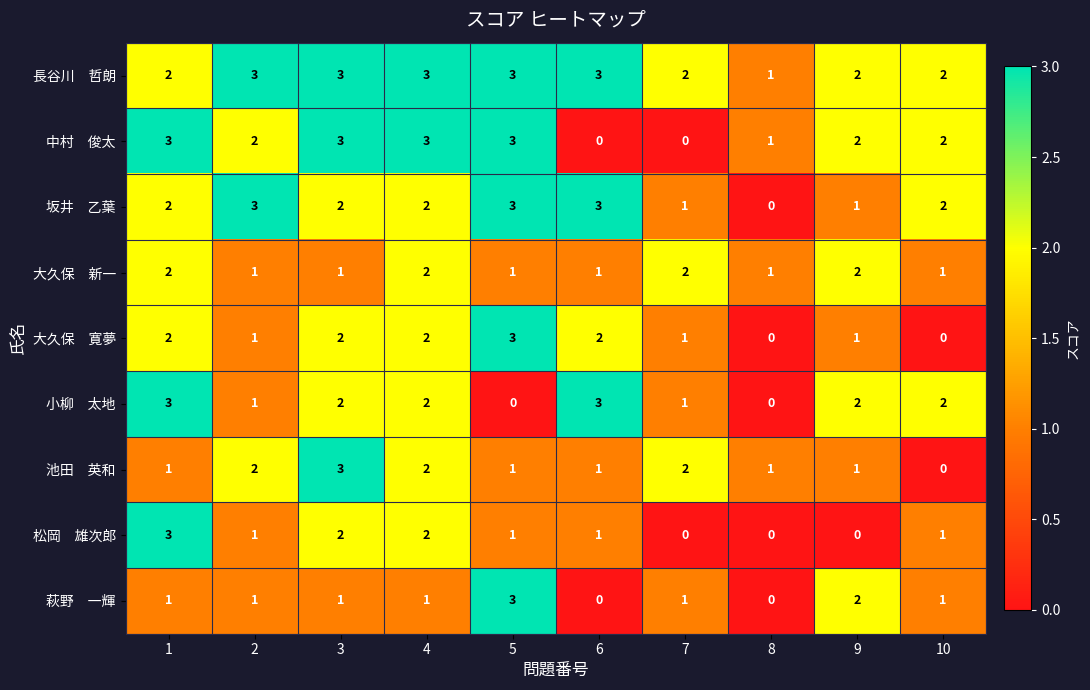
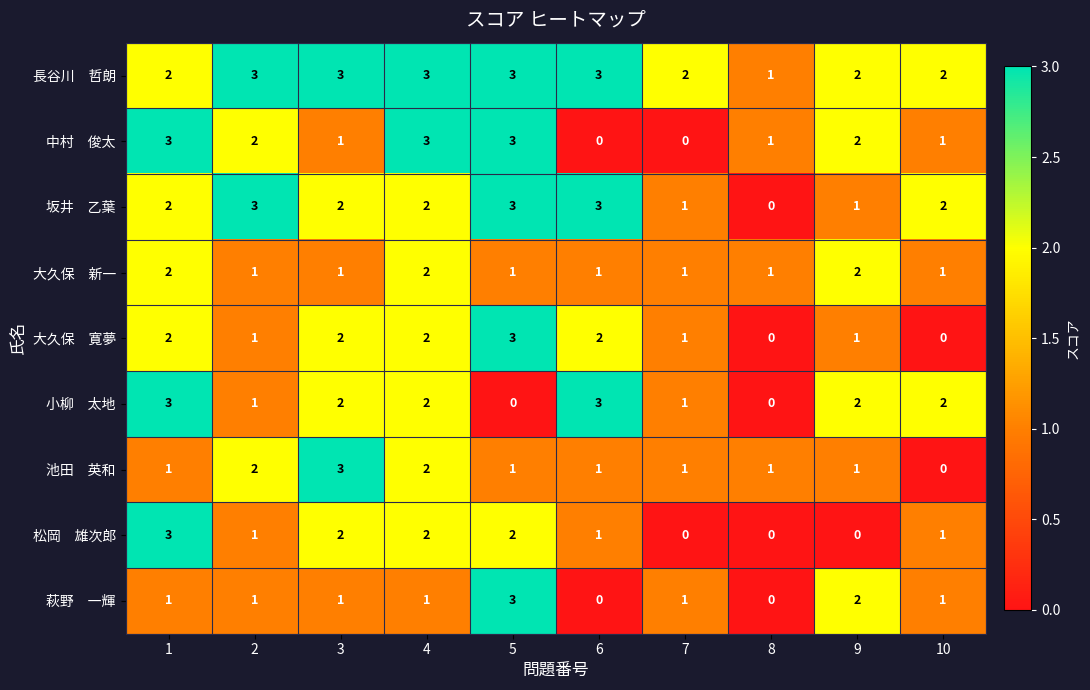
中村 俊太, 3: 3 -> 1
中村 俊太, 10: 2 -> 1
大久保 新一, 7: 2 -> 1
池田 英和, 7: 2 -> 1
松岡 雄次郎, 5: 1 -> 2
